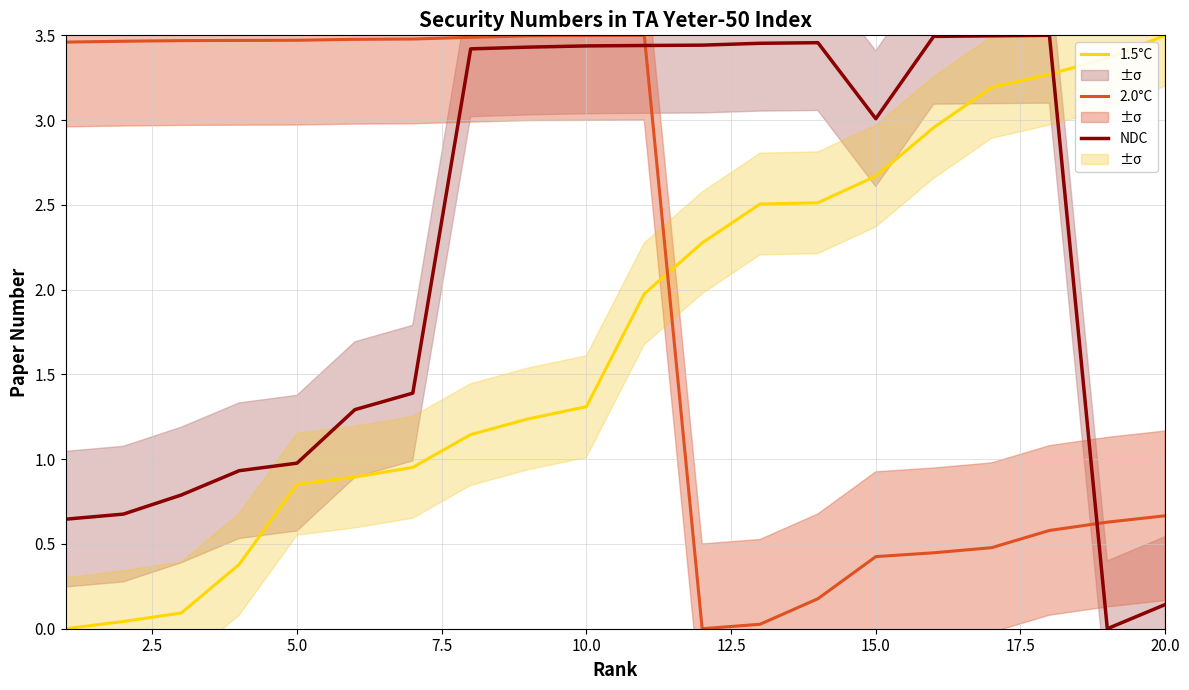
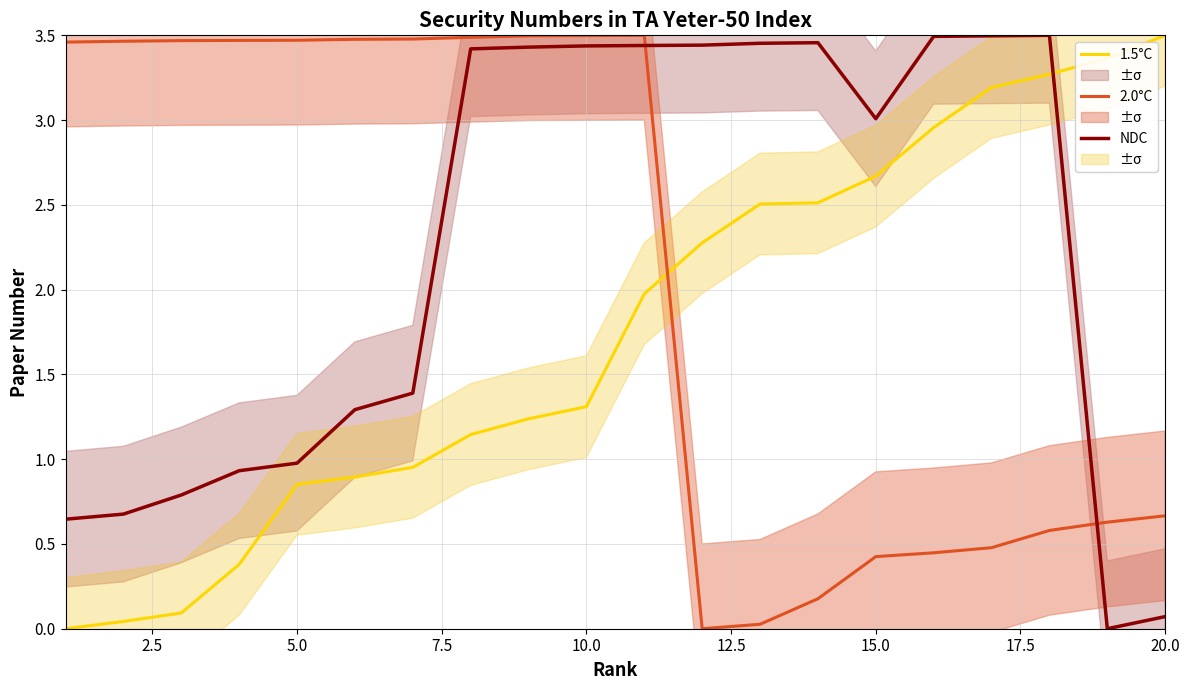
NDC, 20.0: 0.14 -> 0.07
